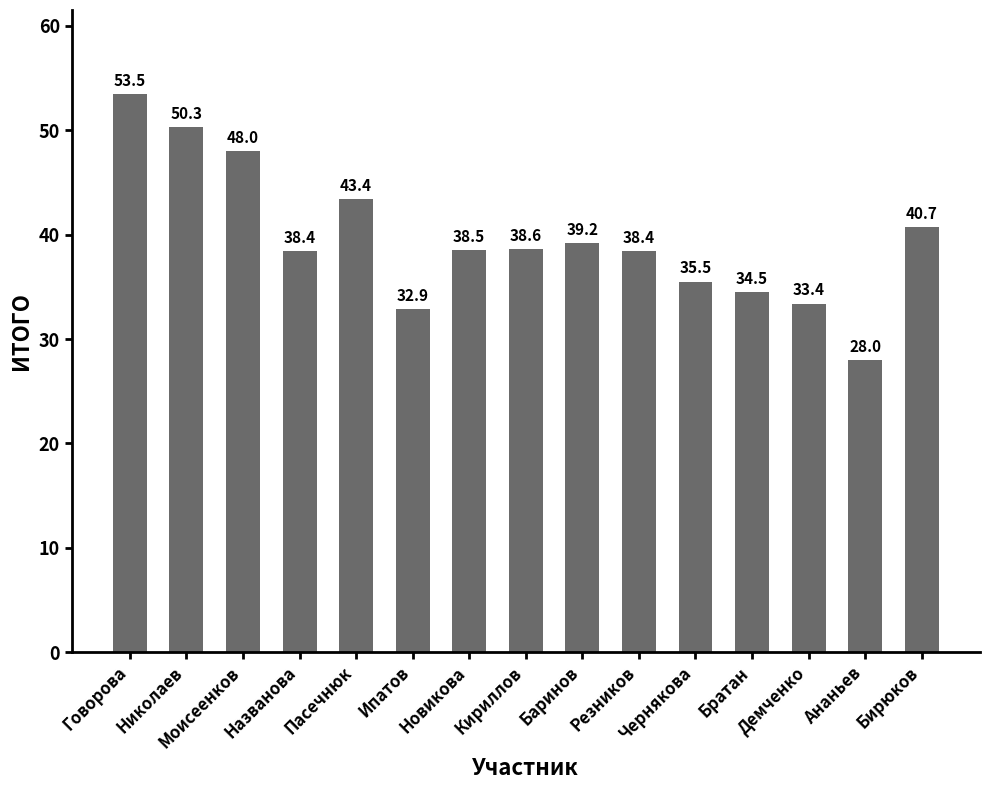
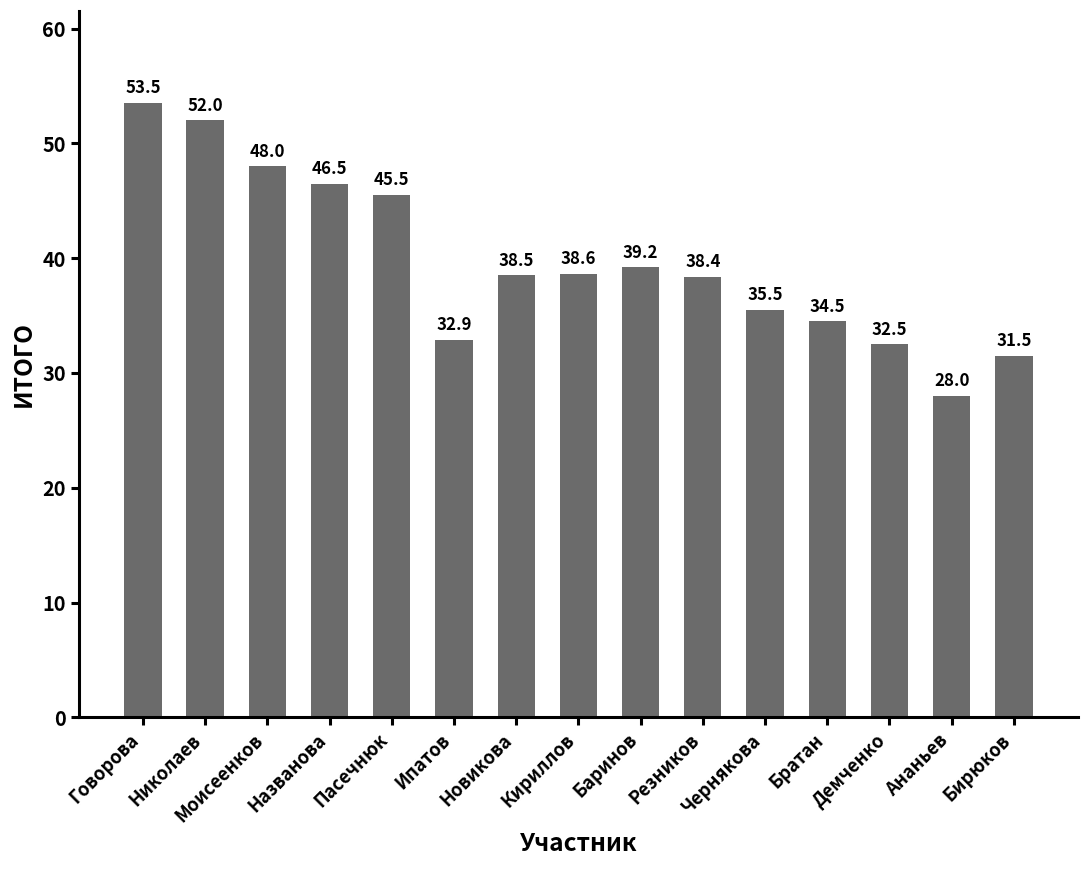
Николаев: 50.3 -> 52.0
Названова: 38.4 -> 46.5
Пасечнюк: 43.4 -> 45.5
Демченко: 33.4 -> 32.5
Бирюков: 40.7 -> 31.5
